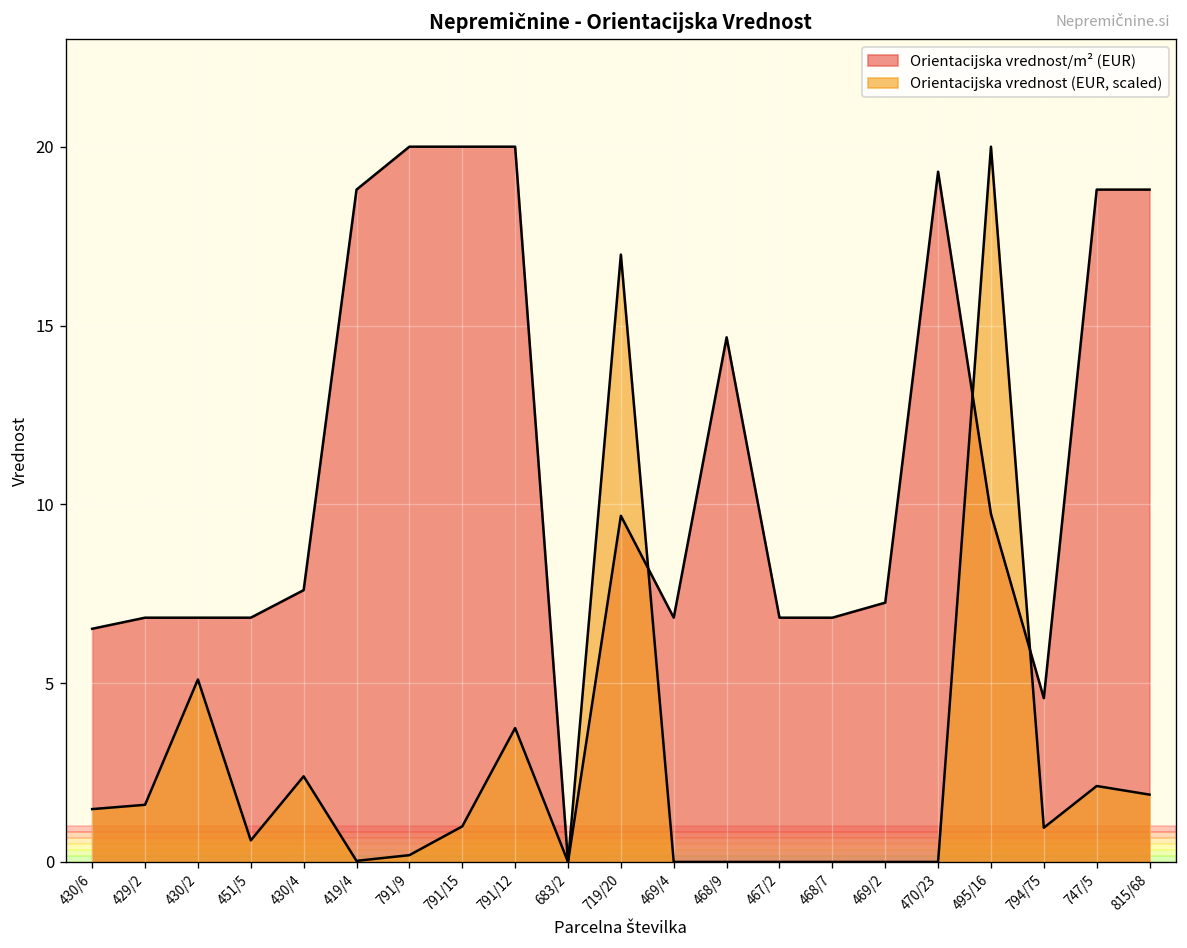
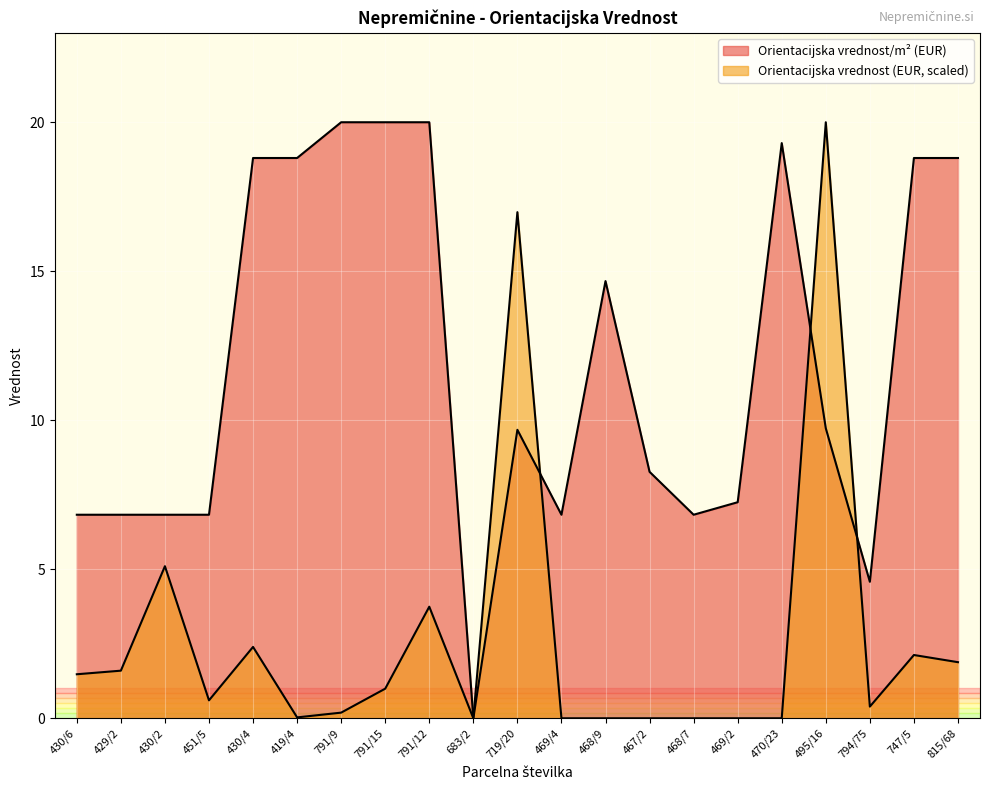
Orientacijska vrednost/m² (EUR), 430/6: 6.5 -> 6.8
Orientacijska vrednost/m² (EUR), 430/4: 7.6 -> 18.8
Orientacijska vrednost/m² (EUR), 467/2: 6.8 -> 8.3
Orientacijska vrednost (EUR, scaled), 794/75: 1.0 -> 0.4
